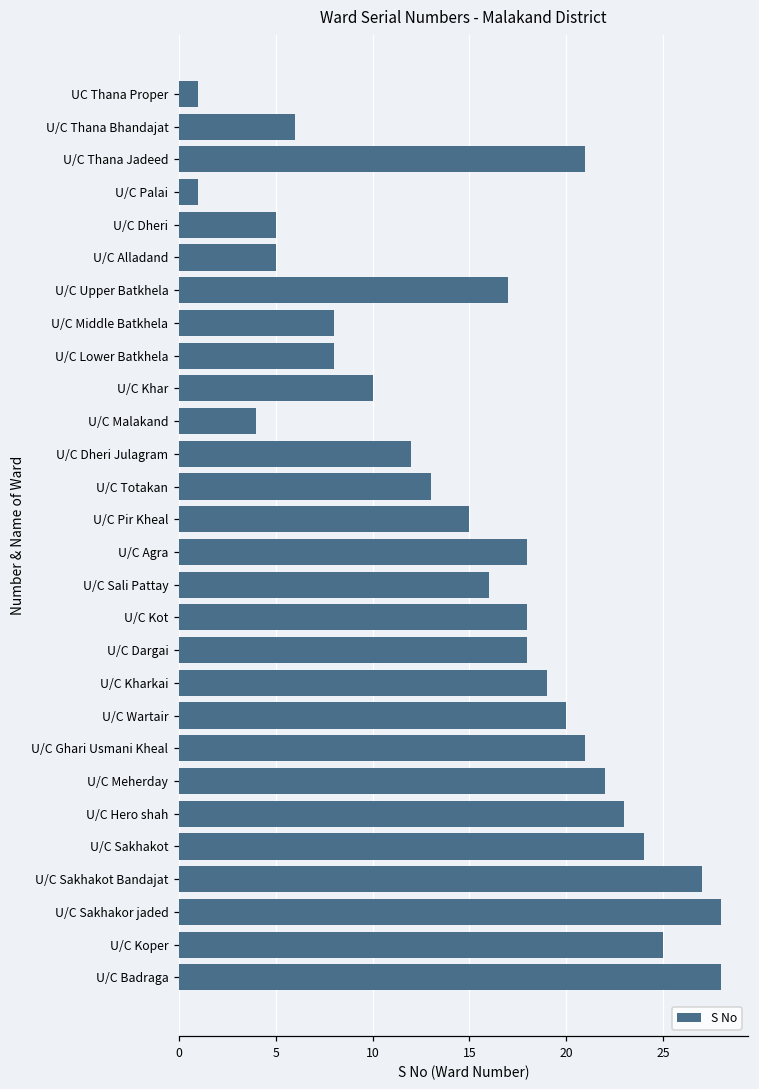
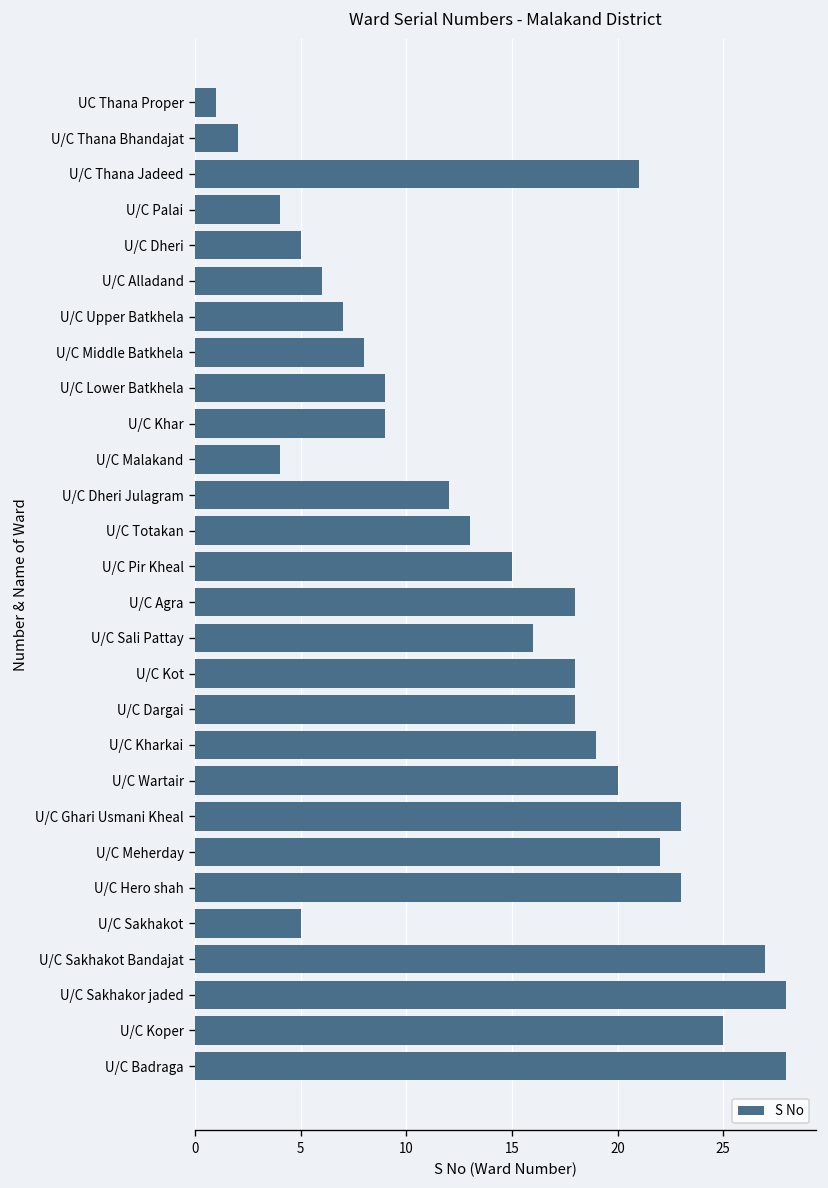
U/C Thana Bhandajat: 6 -> 2
U/C Palai: 1 -> 4
U/C Alladand: 5 -> 6
U/C Upper Batkhela: 17 -> 7
U/C Lower Batkhela: 8 -> 9
U/C Khar: 10 -> 9
U/C Ghari Usmani Kheal: 21 -> 23
U/C Sakhakot: 24 -> 5
